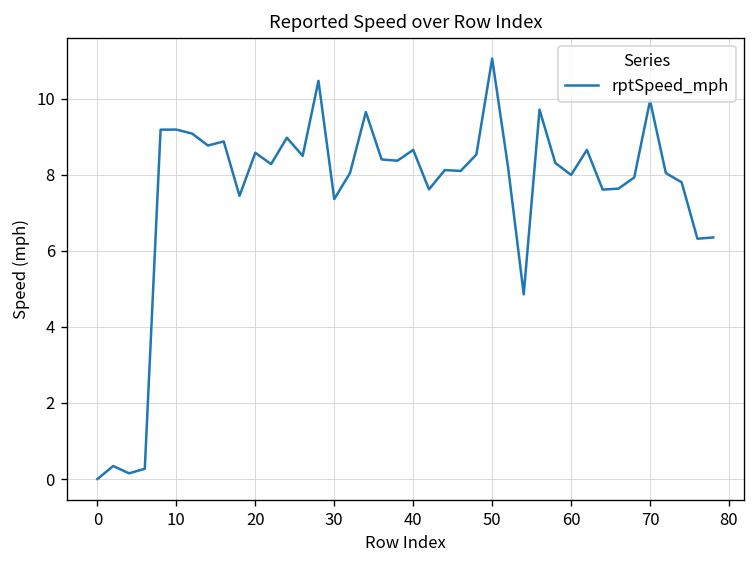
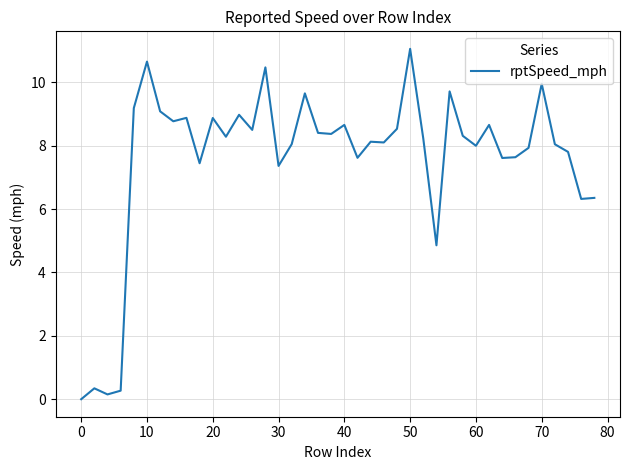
10: 9.2 -> 10.7
20: 8.6 -> 8.9
